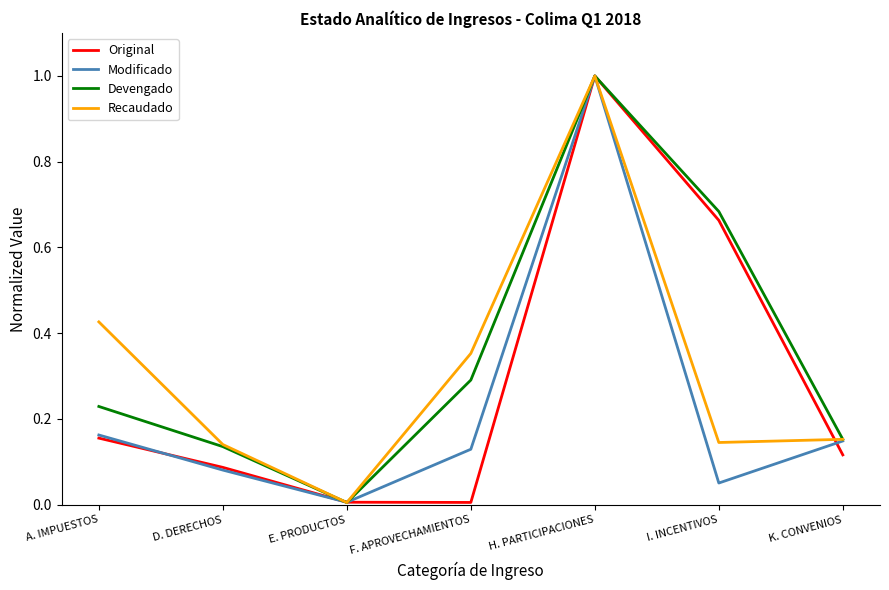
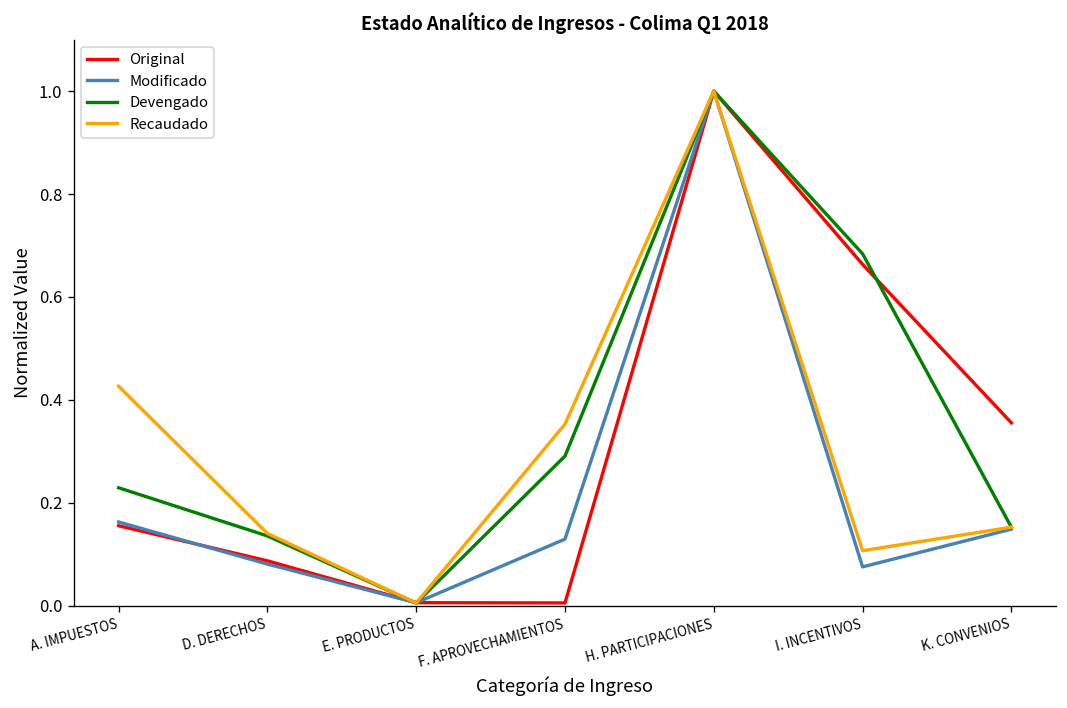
Modificado, I. INCENTIVOS: 0.05 -> 0.08
Recaudado, I. INCENTIVOS: 0.15 -> 0.11
Original, K. CONVENIOS: 0.12 -> 0.36
